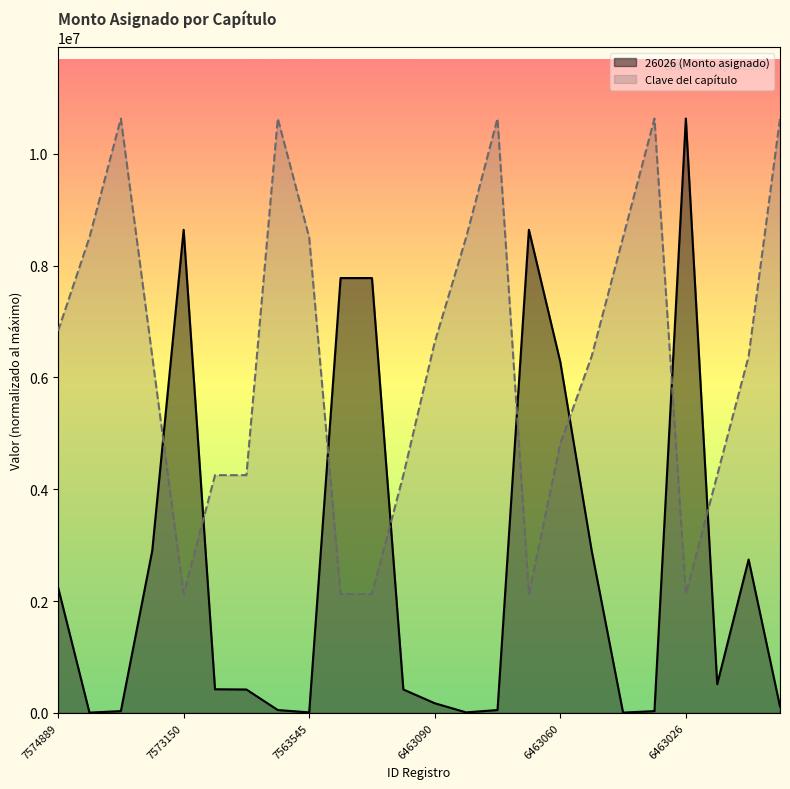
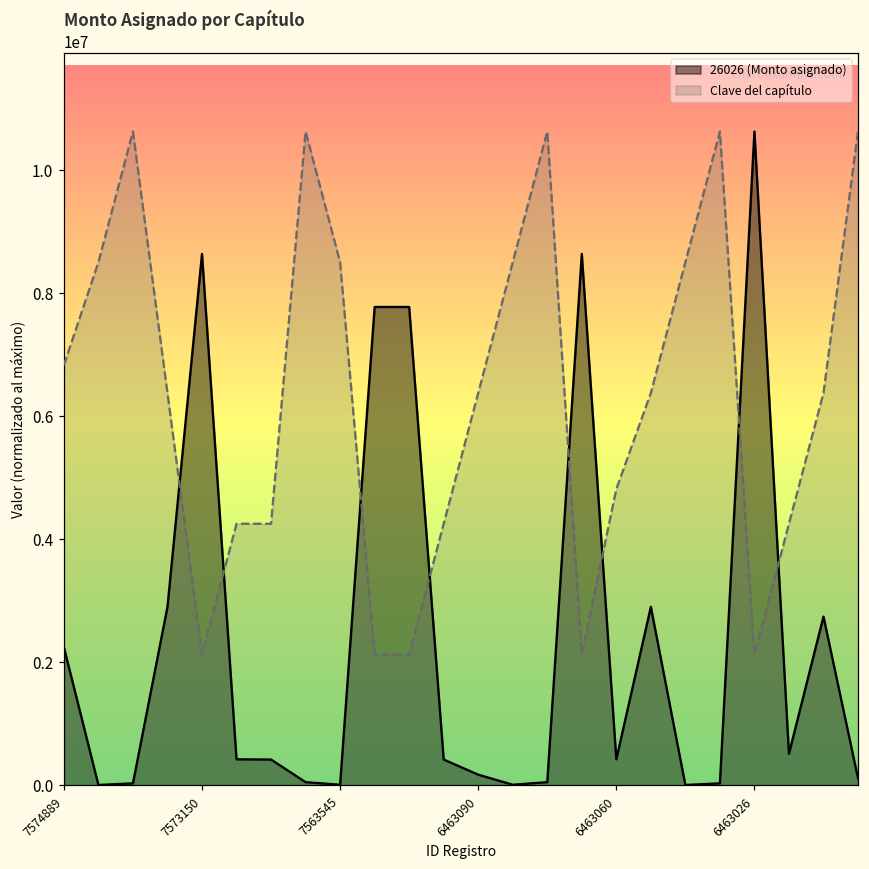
Clave del capítulo, 6463090: 6600000 -> 6400000
26026 (Monto asignado), 6463060: 6300000 -> 400000
